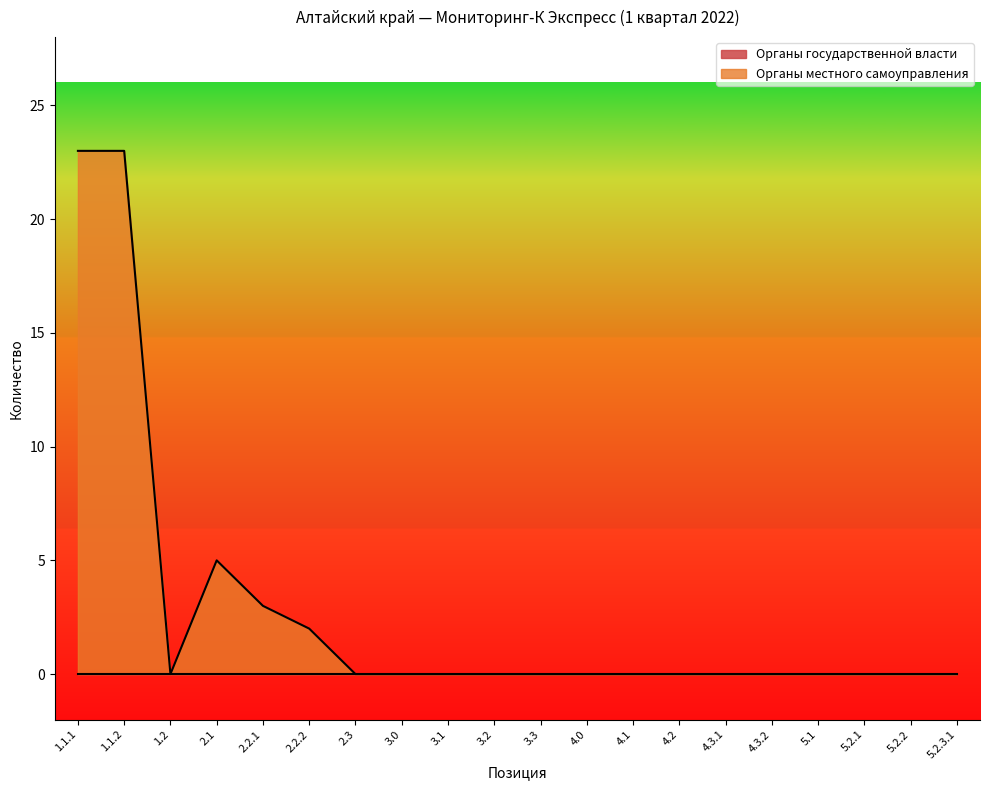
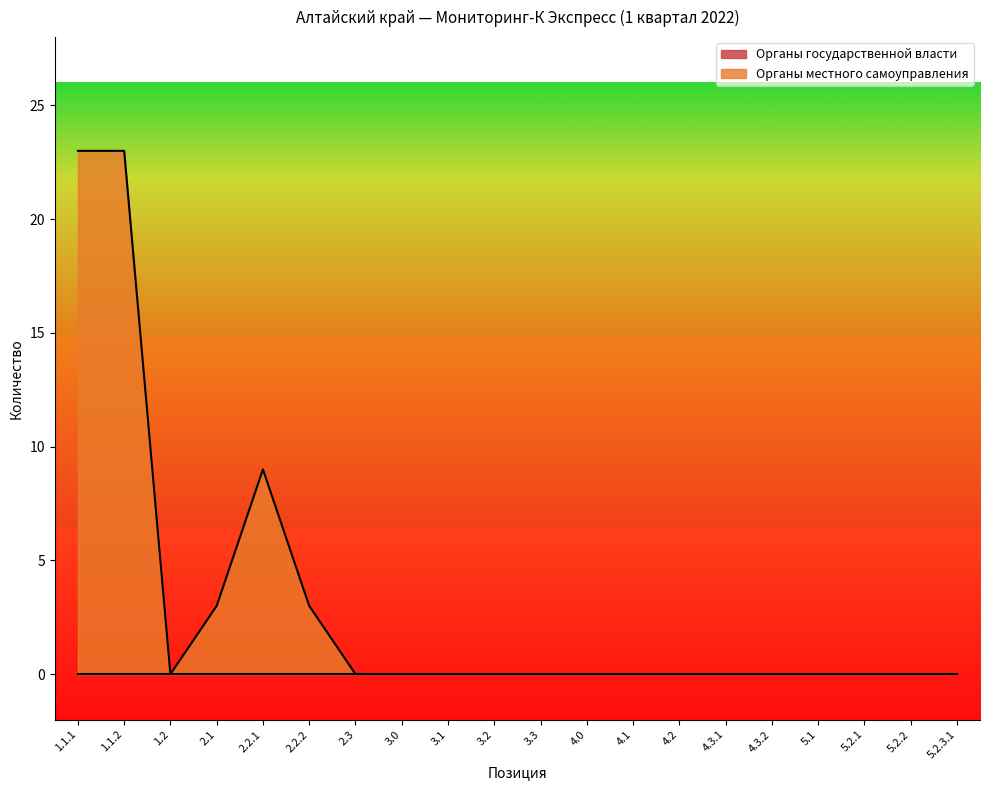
Органы местного самоуправления, 2.1: 5 -> 3
Органы местного самоуправления, 2.2.1: 3 -> 9
Органы местного самоуправления, 2.2.2: 2 -> 3
